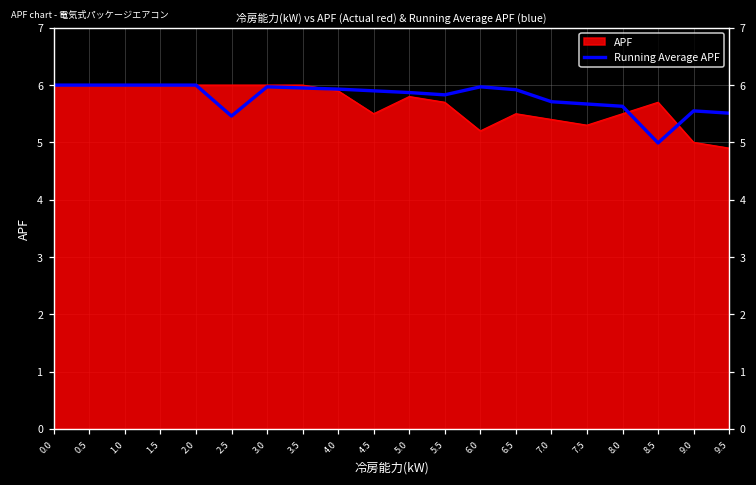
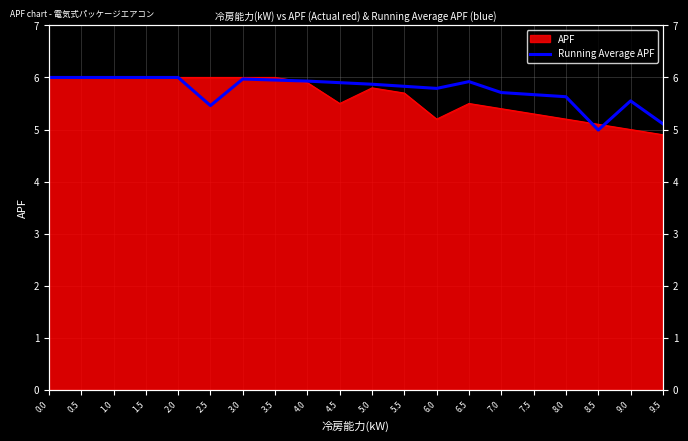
Running Average APF, 6.0: 6.0 -> 5.8
APF, 8.0: 5.5 -> 5.2
APF, 8.5: 5.7 -> 5.1
Running Average APF, 9.5: 5.5 -> 5.1
